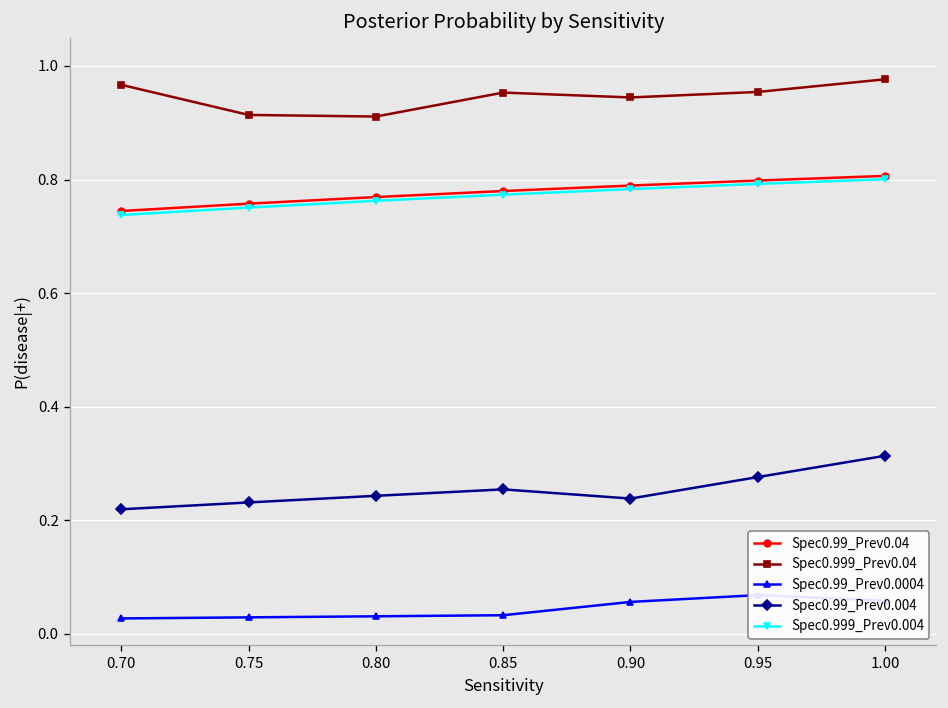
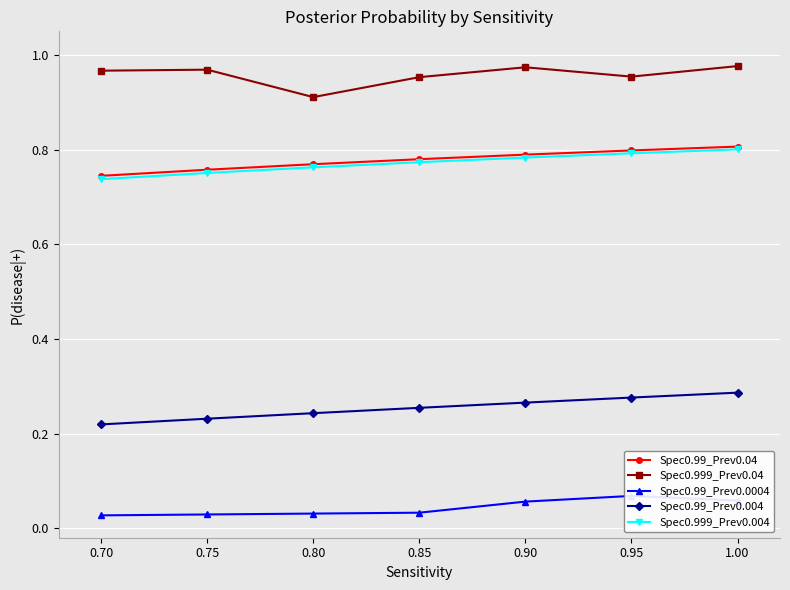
Spec0.999_Prev0.04, 0.75: 0.91 -> 0.97
Spec0.999_Prev0.04, 0.90: 0.94 -> 0.97
Spec0.99_Prev0.004, 0.90: 0.24 -> 0.27
Spec0.99_Prev0.004, 1.00: 0.31 -> 0.29
